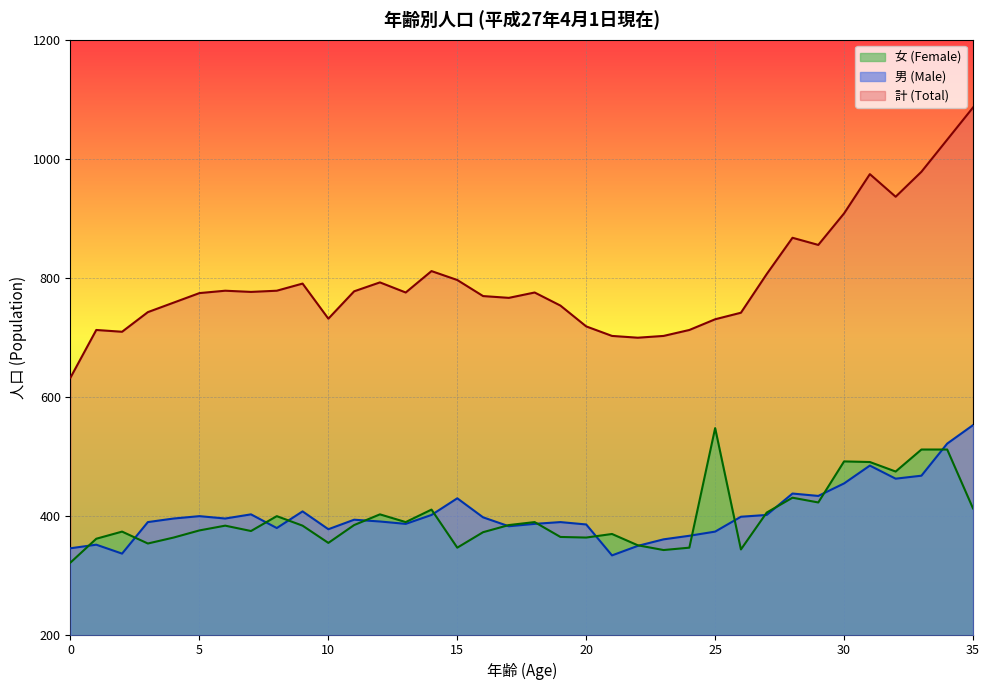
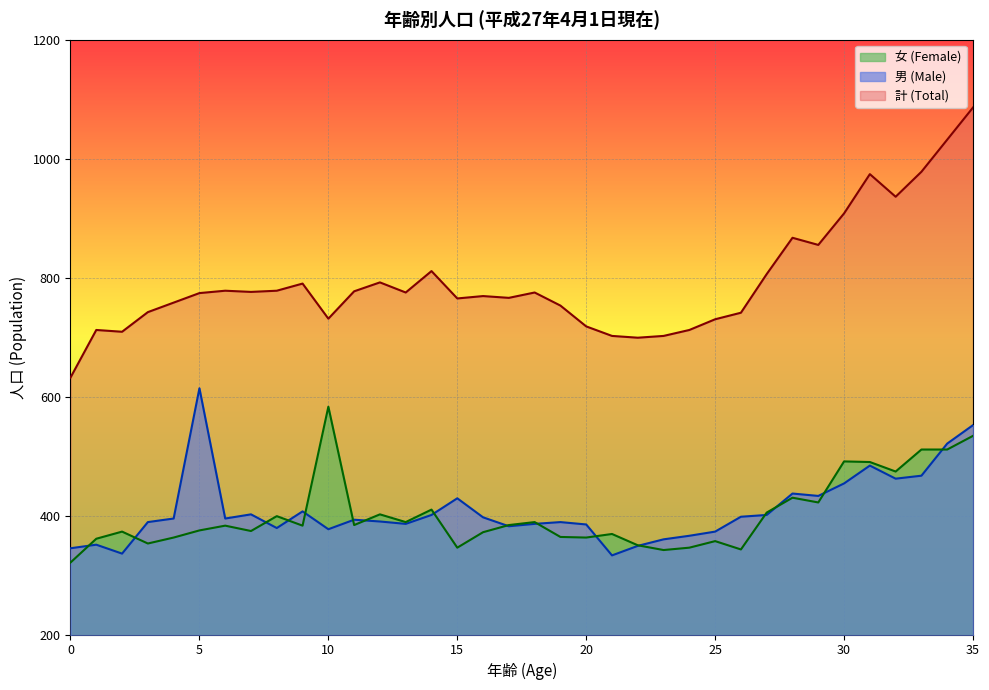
男 (Male), 5: 400 -> 610
女 (Female), 10: 350 -> 580
計 (Total), 15: 800 -> 770
女 (Female), 25: 550 -> 360
女 (Female), 35: 410 -> 530
